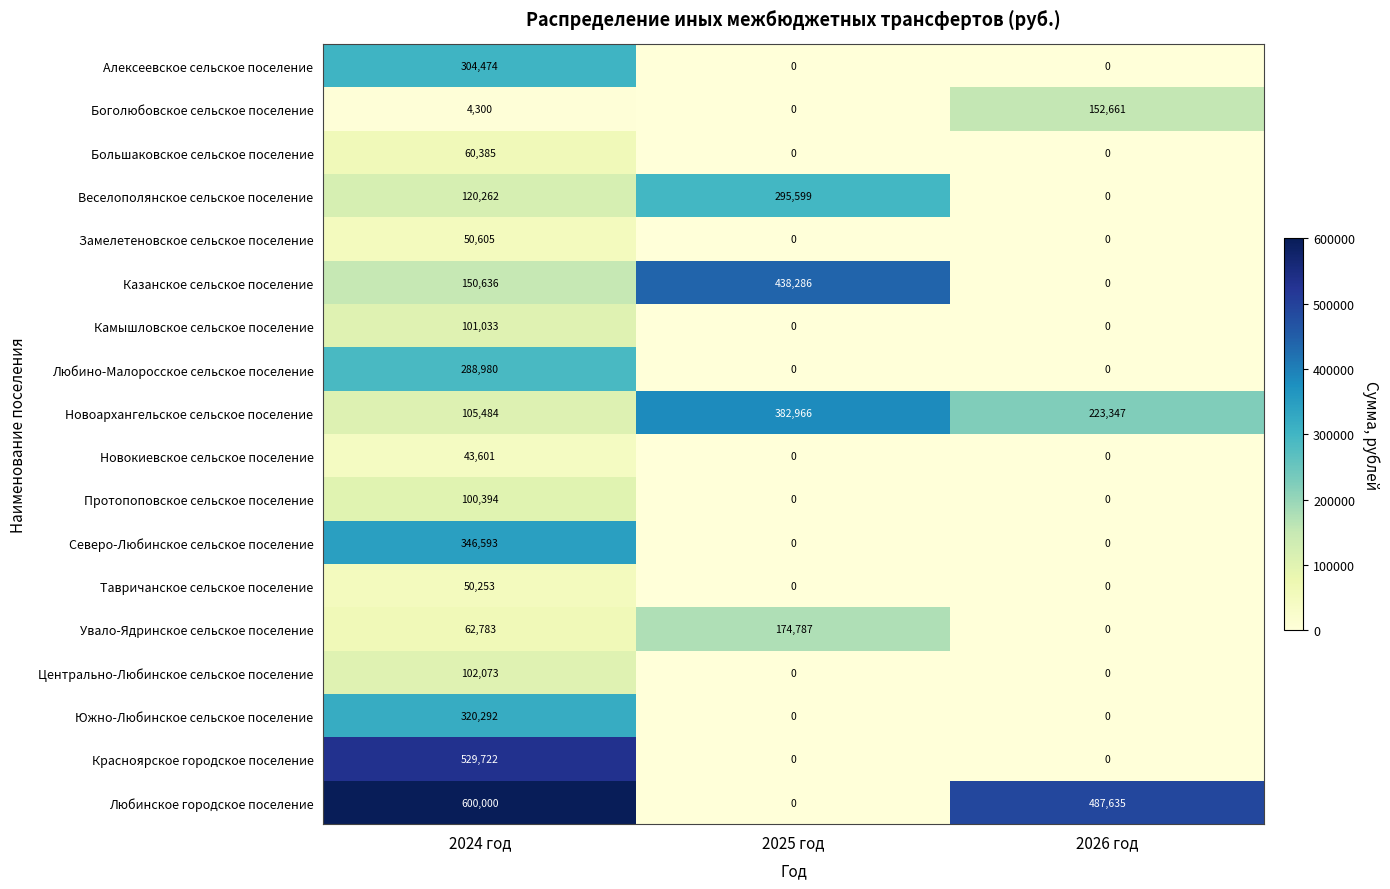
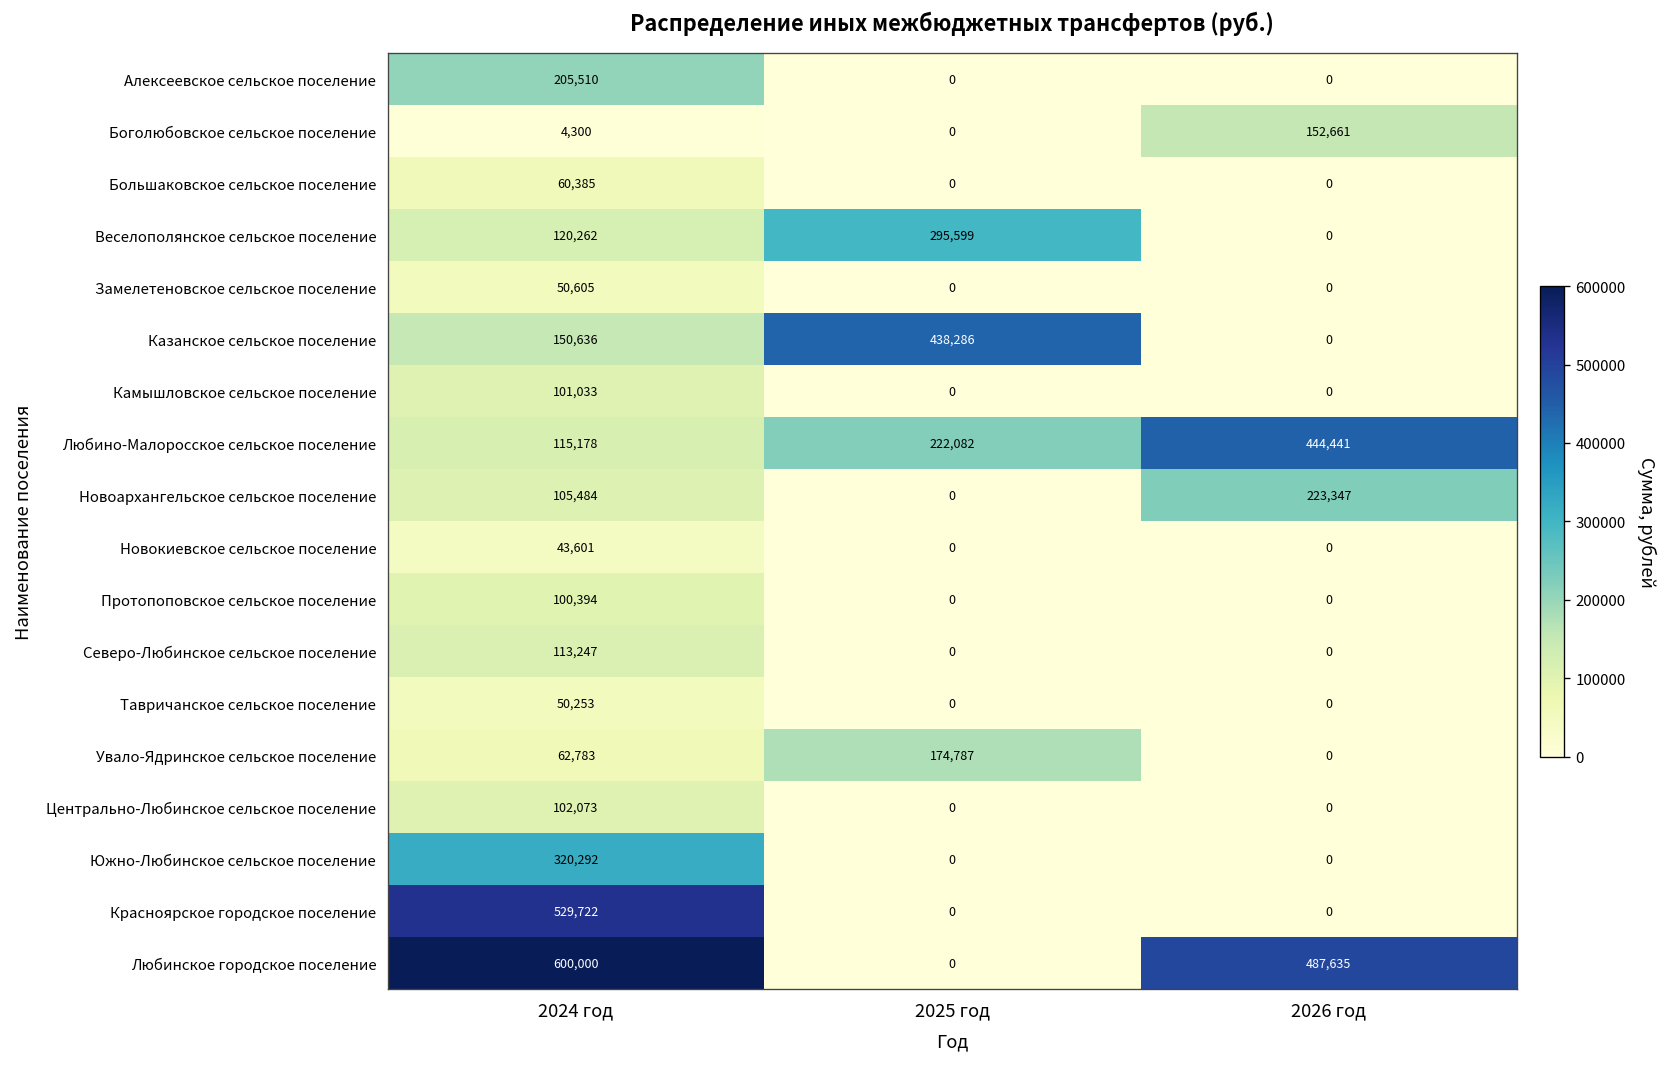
Алексеевское сельское поселение, 2024 год: 304,474 -> 205,510
Любино-Малоросское сельское поселение, 2024 год: 288,980 -> 115,178
Любино-Малоросское сельское поселение, 2025 год: 0 -> 222,082
Любино-Малоросское сельское поселение, 2026 год: 0 -> 444,441
Новоархангельское сельское поселение, 2025 год: 382,966 -> 0
Северо-Любинское сельское поселение, 2024 год: 346,593 -> 113,247
